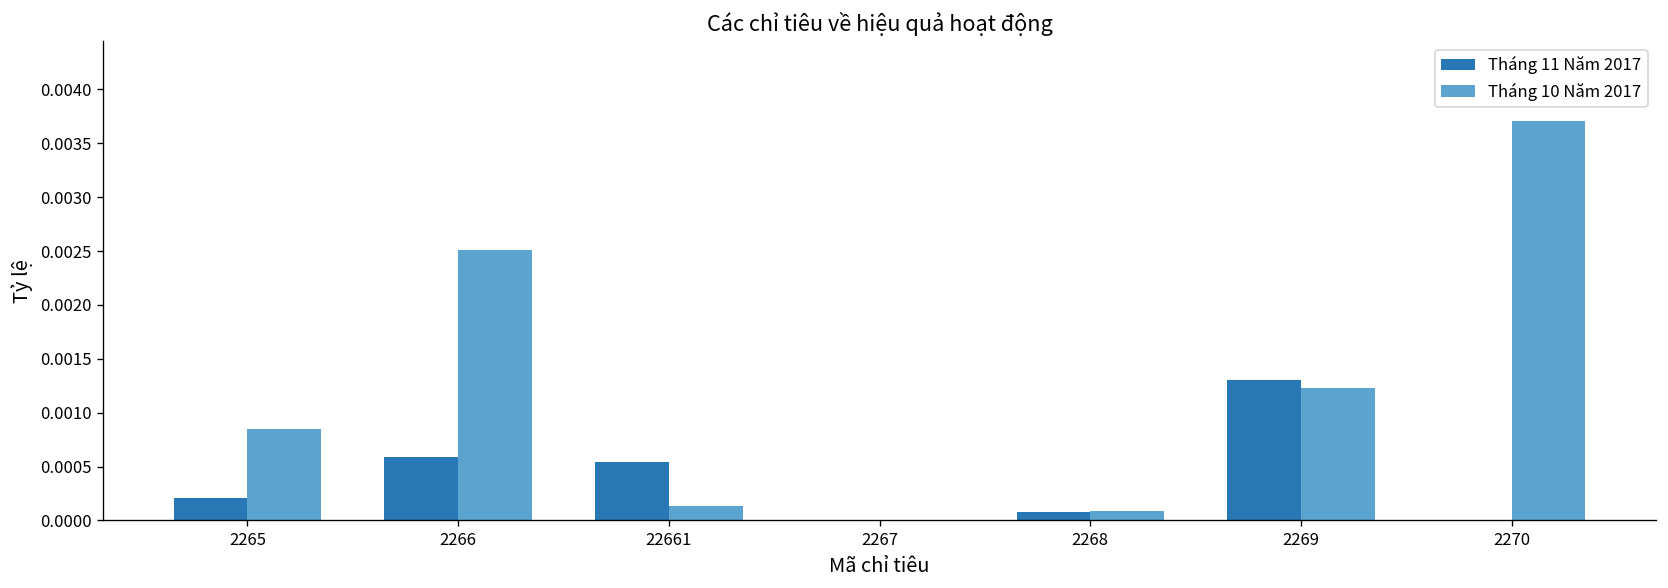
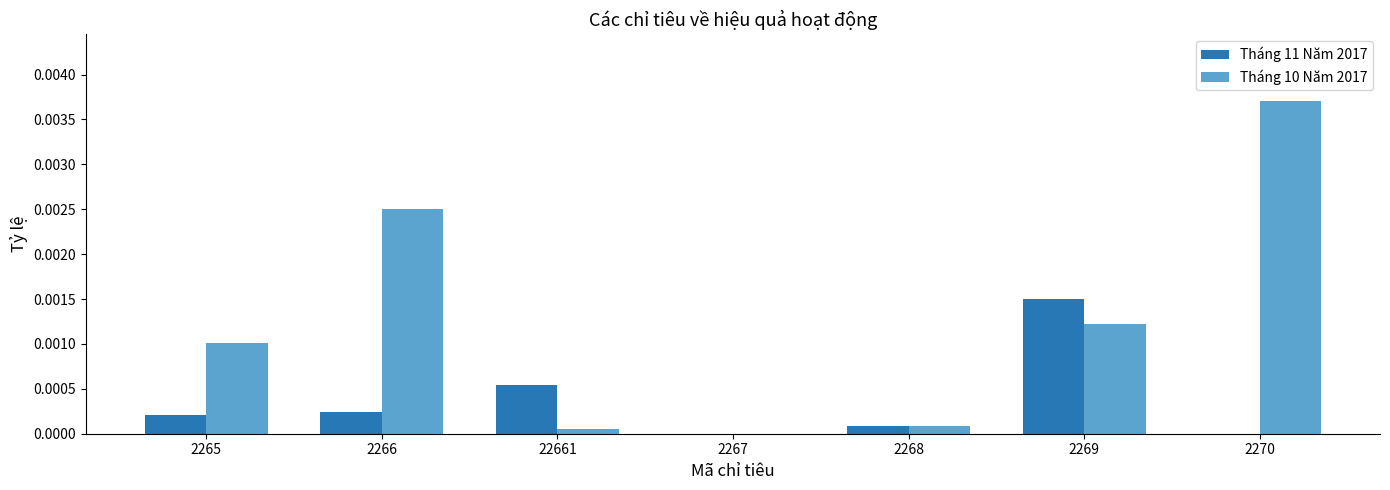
Tháng 10 Năm 2017, 2265: 0.0009 -> 0.0010
Tháng 11 Năm 2017, 2266: 0.0006 -> 0.0002
Tháng 10 Năm 2017, 22661: 0.0001 -> 0.0000
Tháng 11 Năm 2017, 2269: 0.0013 -> 0.0015
